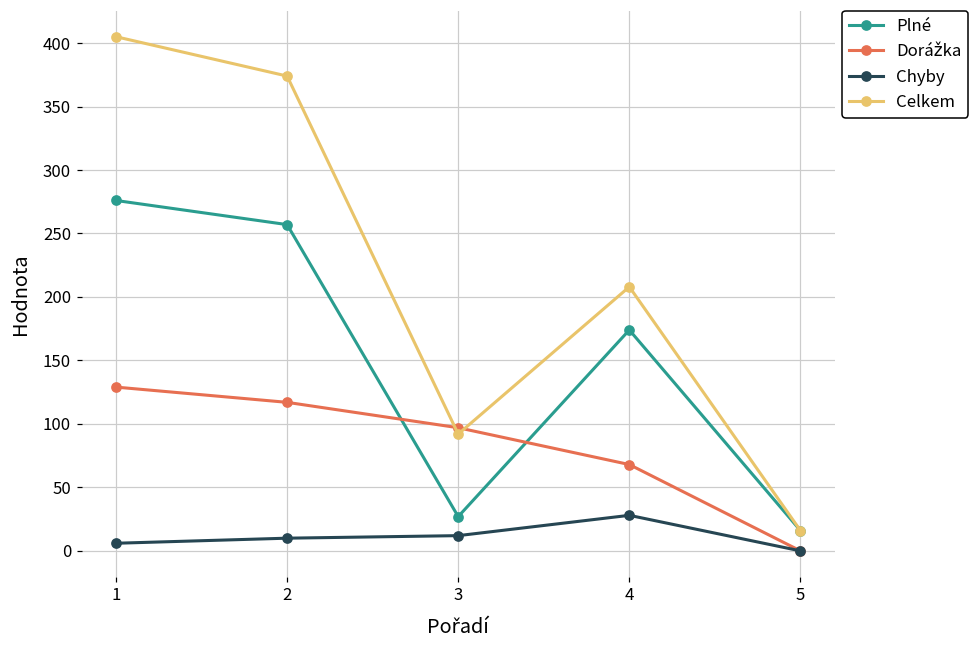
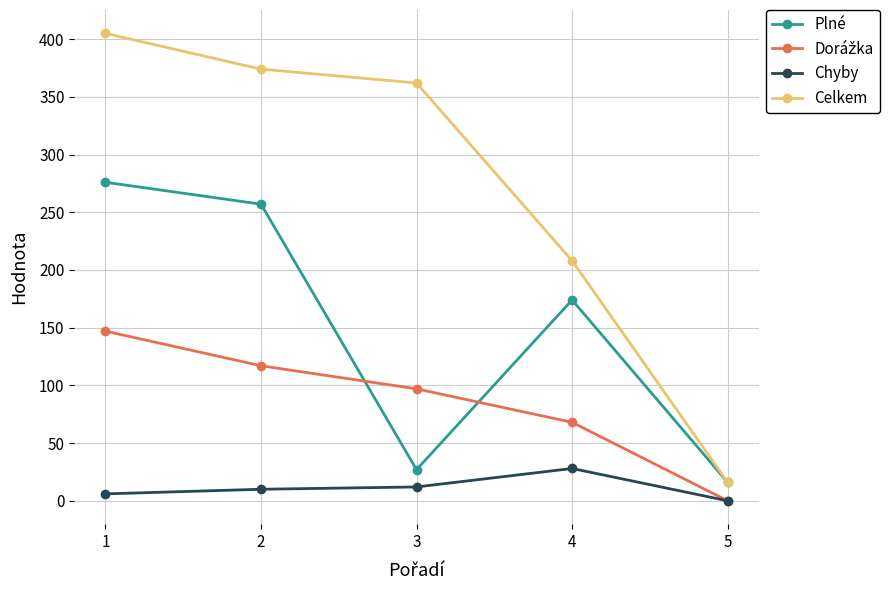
Dorážka, 1: 129 -> 147
Celkem, 3: 92 -> 362
